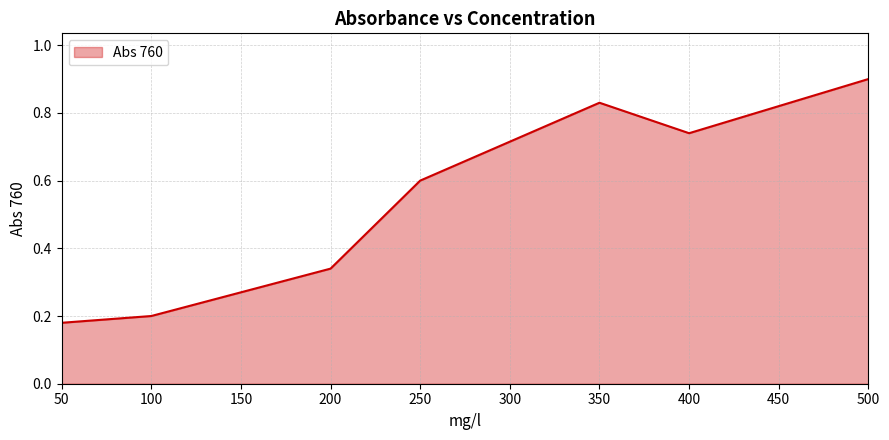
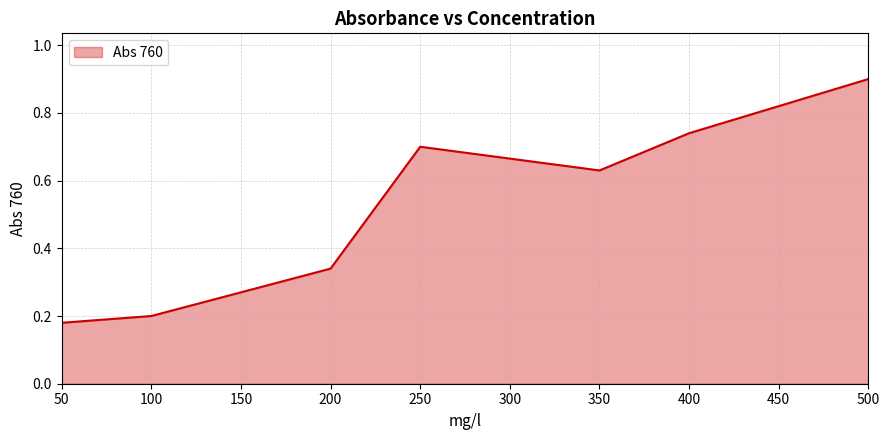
250: 0.6 -> 0.7
350: 0.83 -> 0.63
